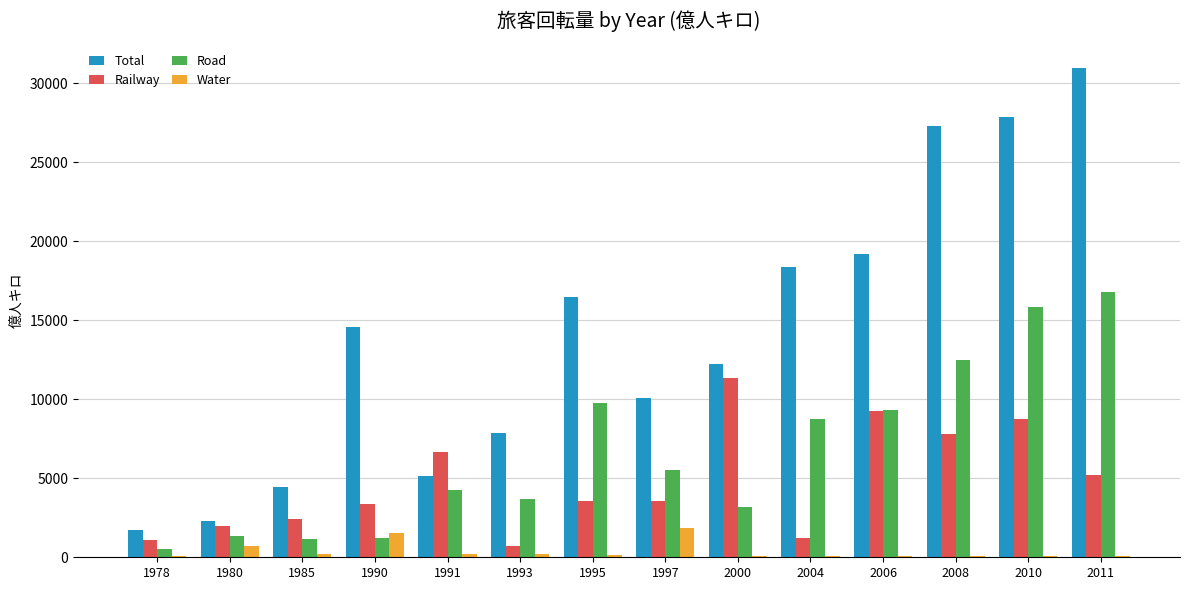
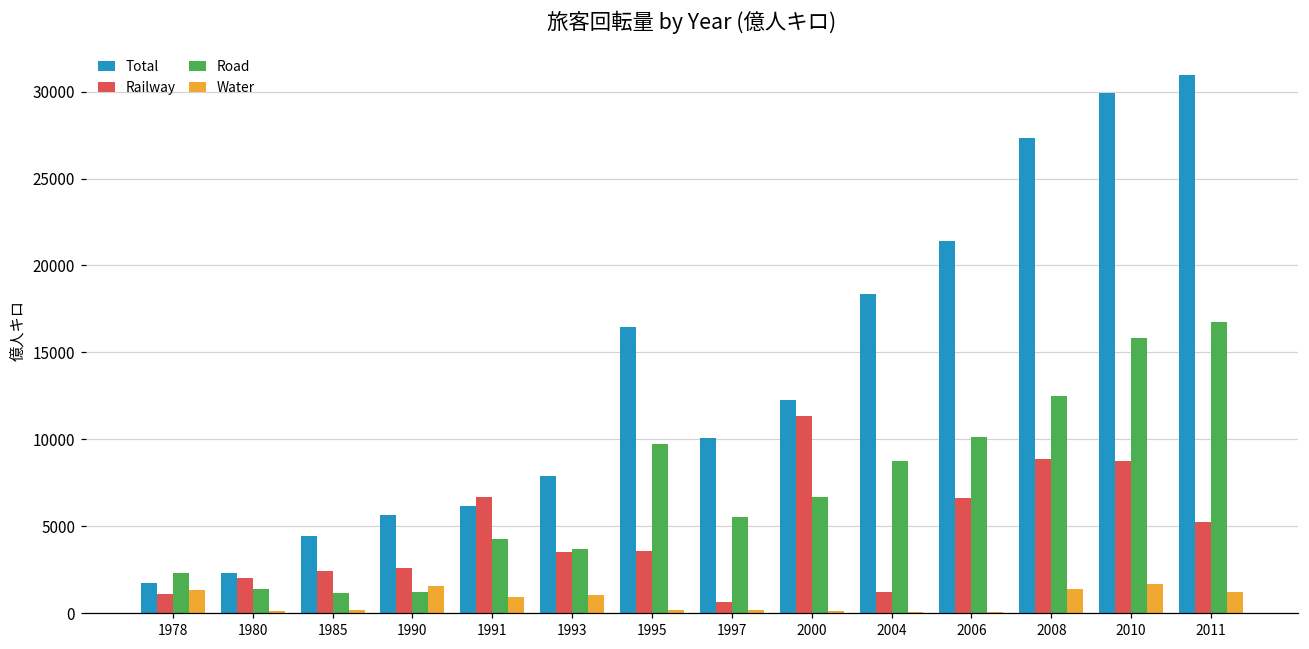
Road, 1978: 500 -> 2300
Water, 1978: 100 -> 1300
Water, 1980: 700 -> 100
Total, 1990: 14600 -> 5600
Railway, 1990: 3400 -> 2600
Total, 1991: 5100 -> 6200
Water, 1991: 200 -> 900
Railway, 1993: 700 -> 3500
Water, 1993: 200 -> 1000
Railway, 1997: 3600 -> 600
Water, 1997: 1800 -> 200
Road, 2000: 3200 -> 6700
Total, 2006: 19200 -> 21400
Railway, 2006: 9300 -> 6600
Road, 2006: 9300 -> 10100
Railway, 2008: 7800 -> 8900
Water, 2008: 100 -> 1400
Total, 2010: 27900 -> 29900
Water, 2010: 100 -> 1700
Water, 2011: 100 -> 1200
